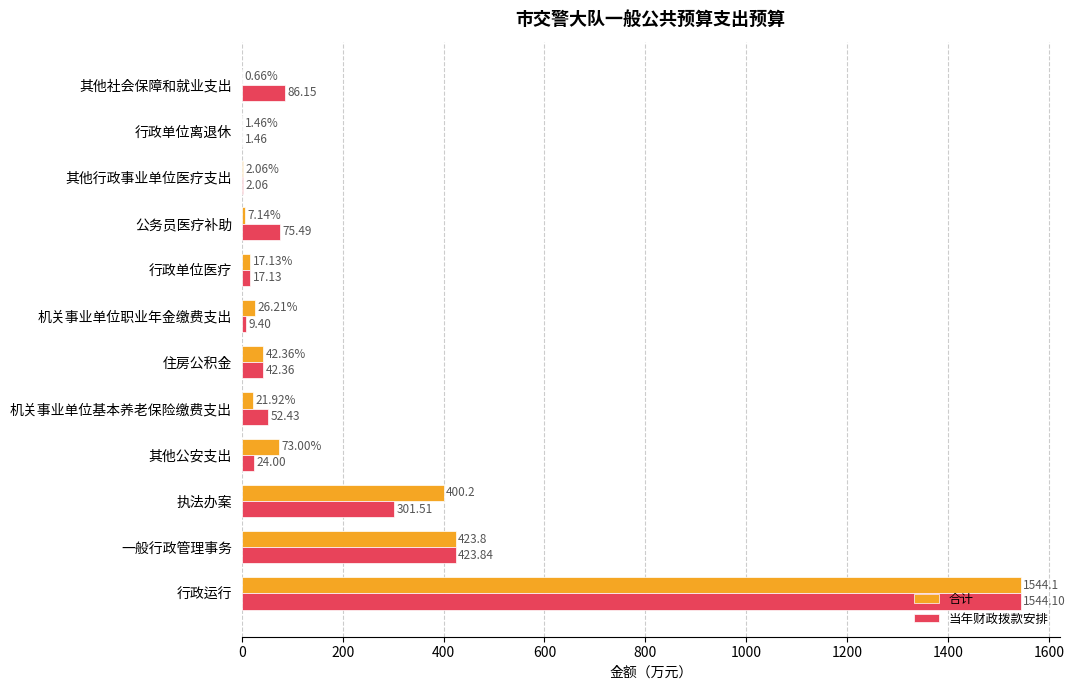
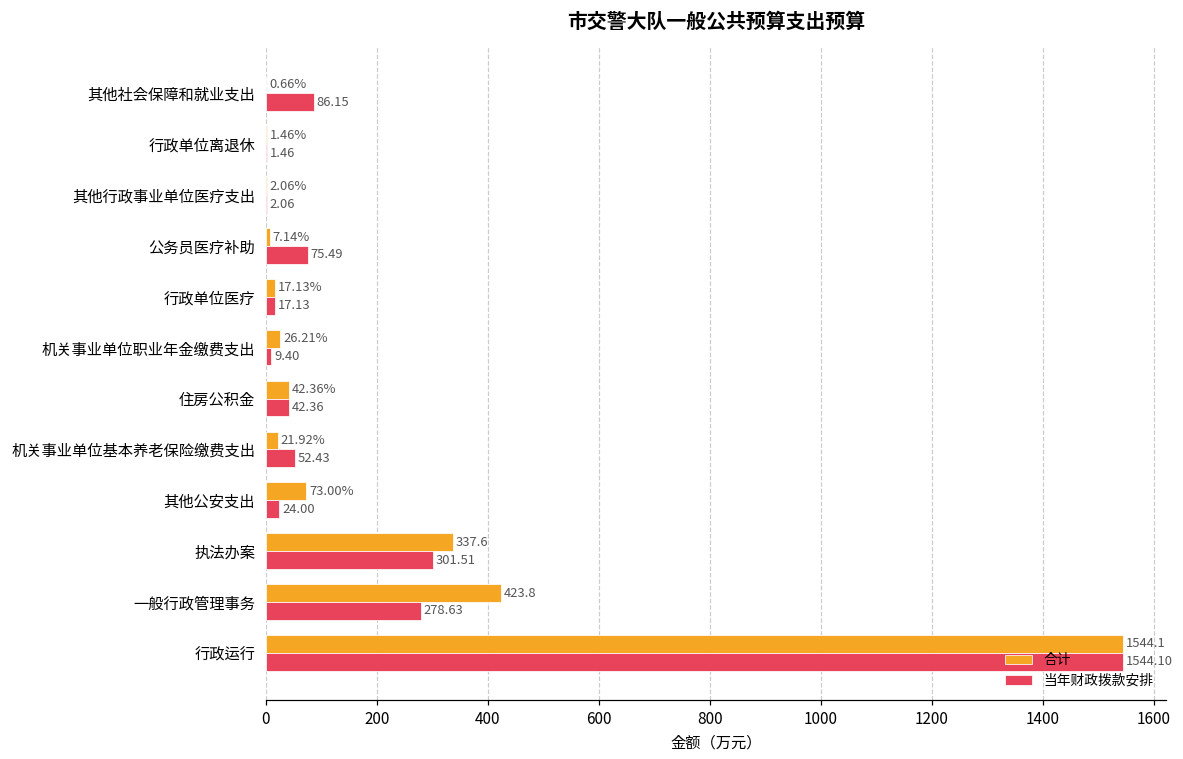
合计, 执法办案: 400.2 -> 337.6
当年财政拨款安排, 一般行政管理事务: 423.84 -> 278.63
